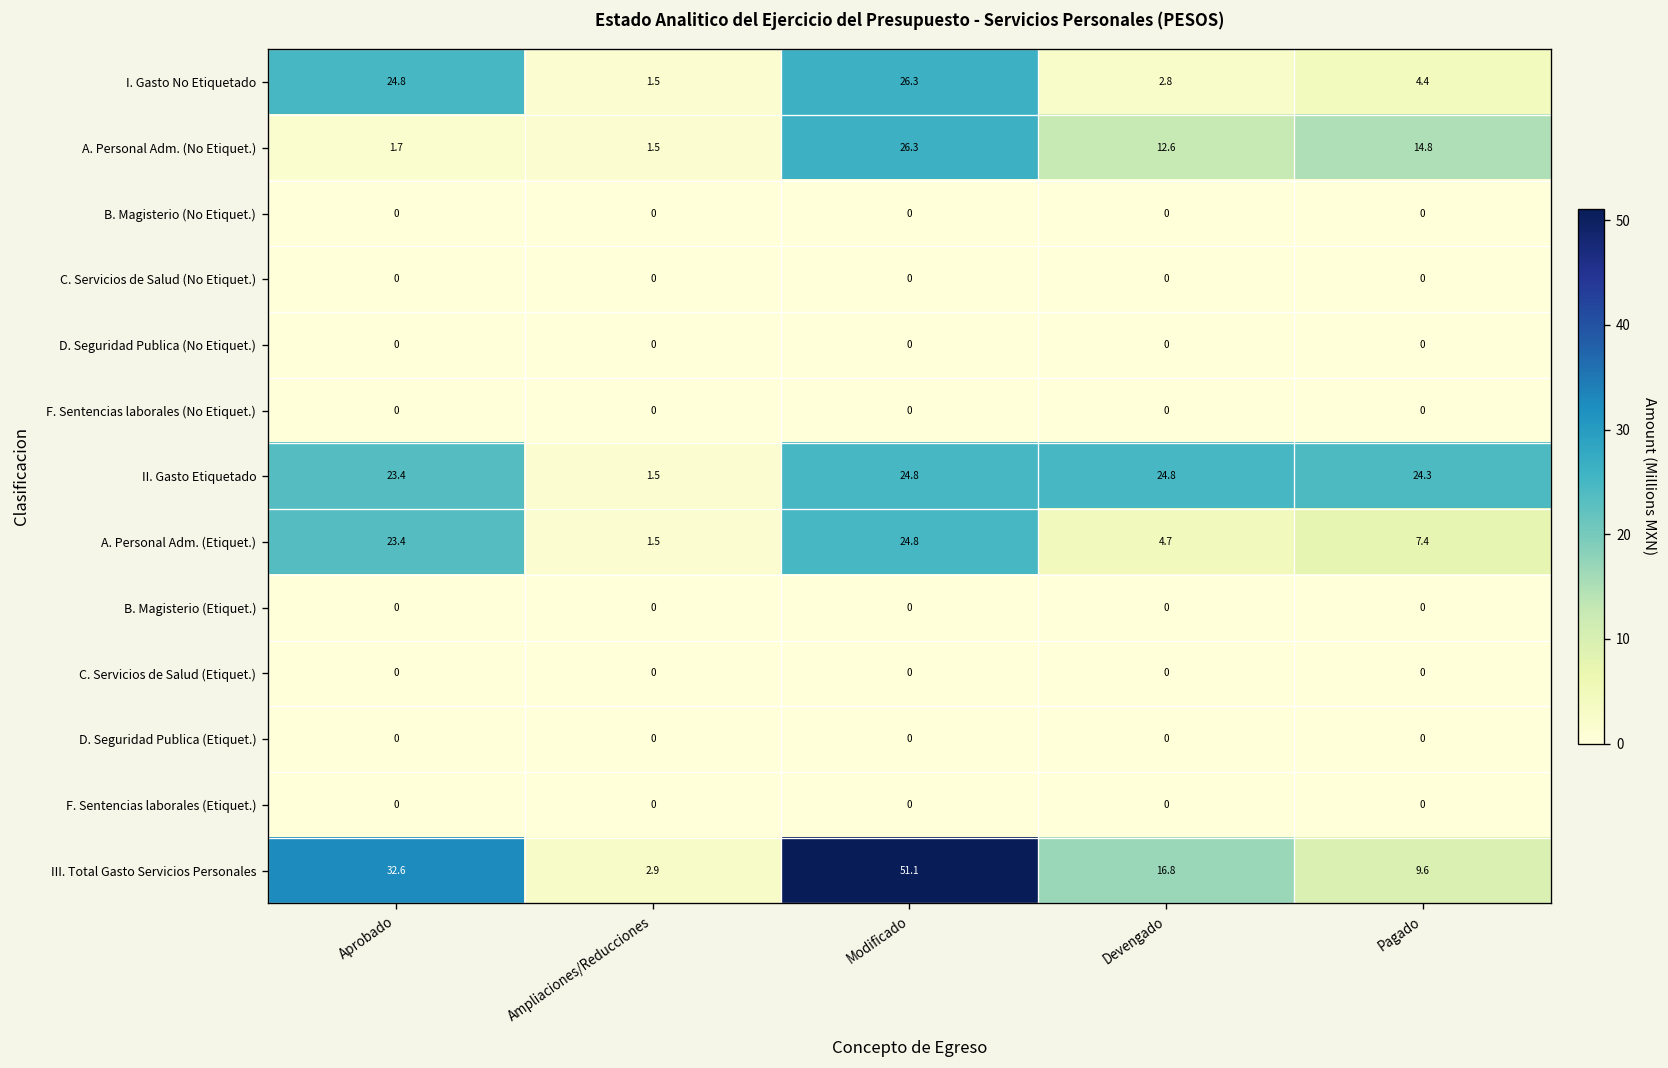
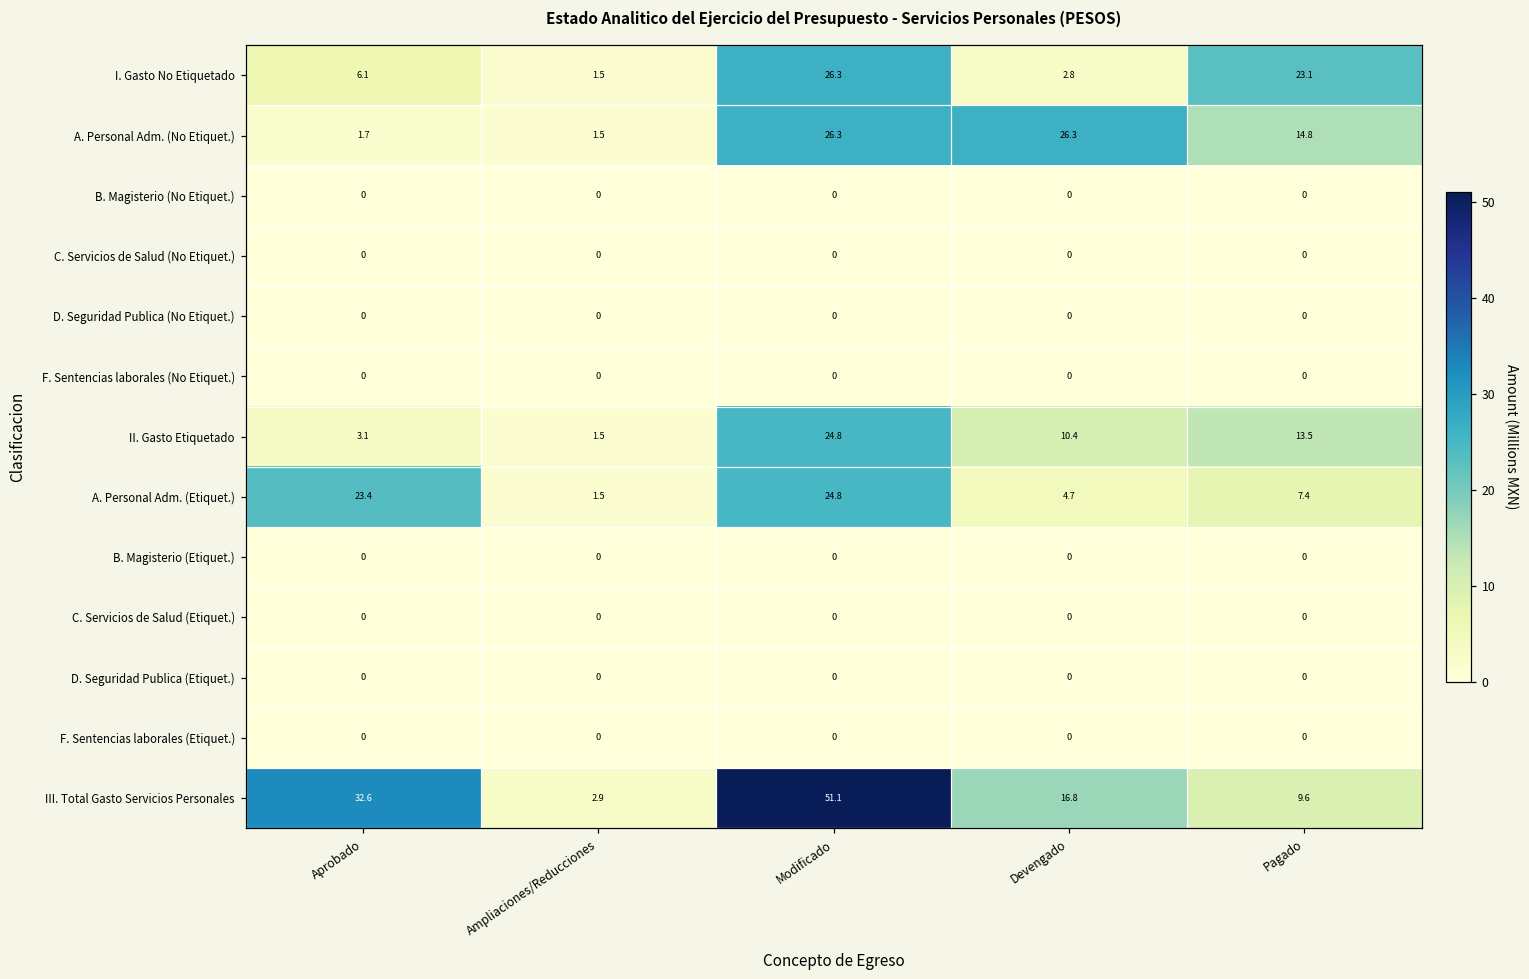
I. Gasto No Etiquetado, Aprobado: 24.8 -> 6.1
I. Gasto No Etiquetado, Pagado: 4.4 -> 23.1
A. Personal Adm. (No Etiquet.), Devengado: 12.6 -> 26.3
II. Gasto Etiquetado, Aprobado: 23.4 -> 3.1
II. Gasto Etiquetado, Devengado: 24.8 -> 10.4
II. Gasto Etiquetado, Pagado: 24.3 -> 13.5
